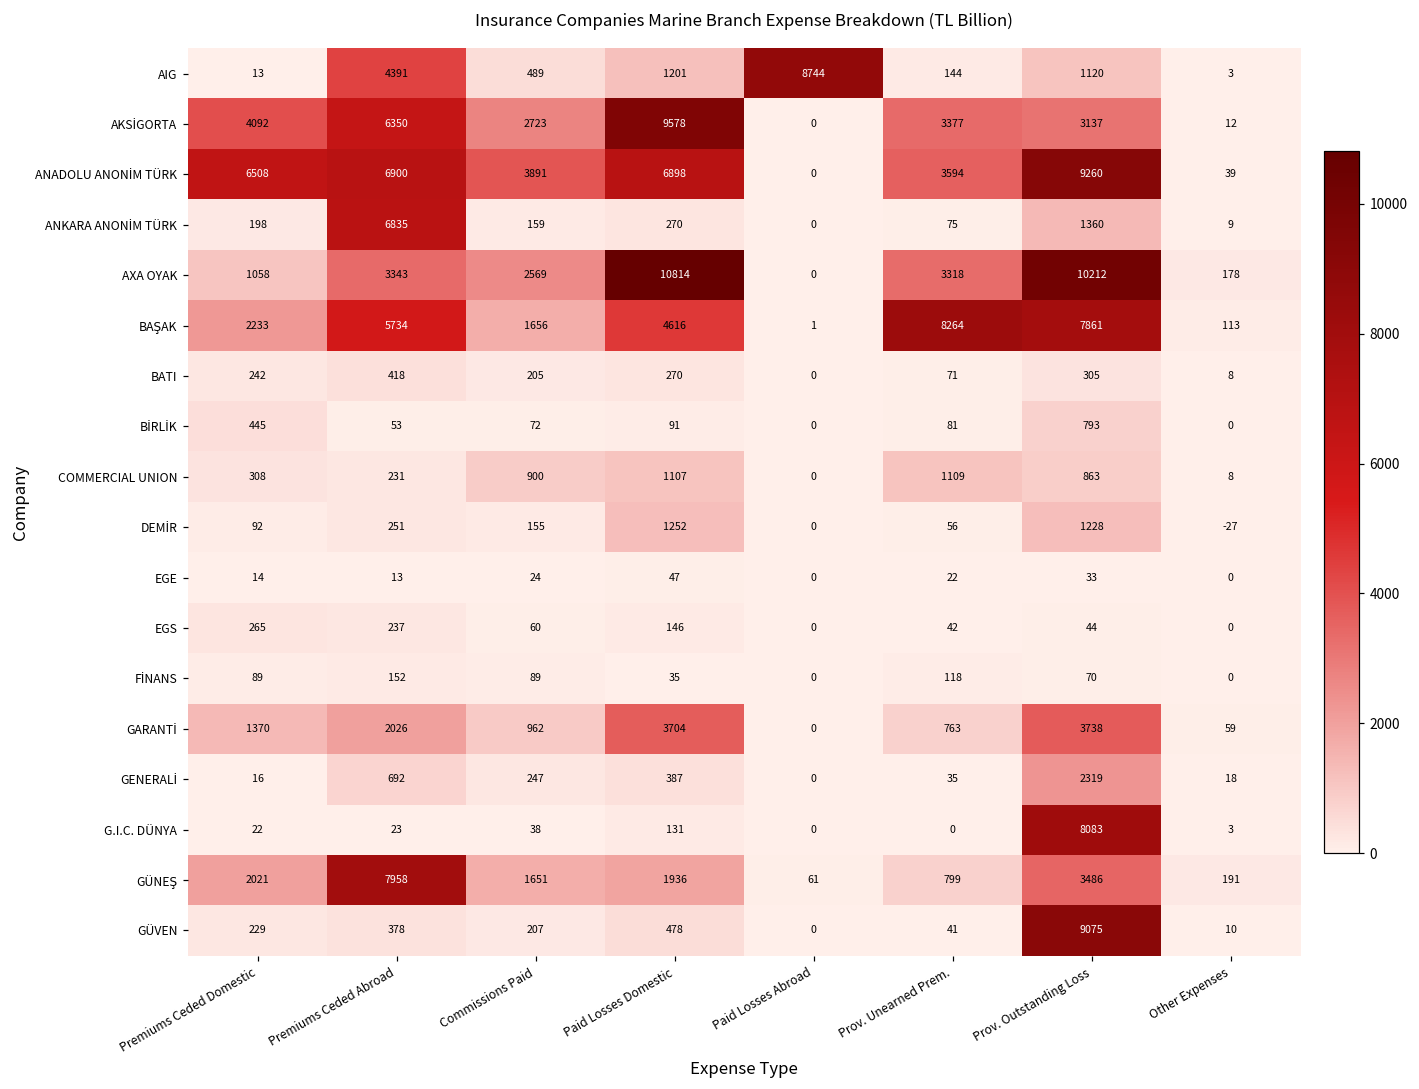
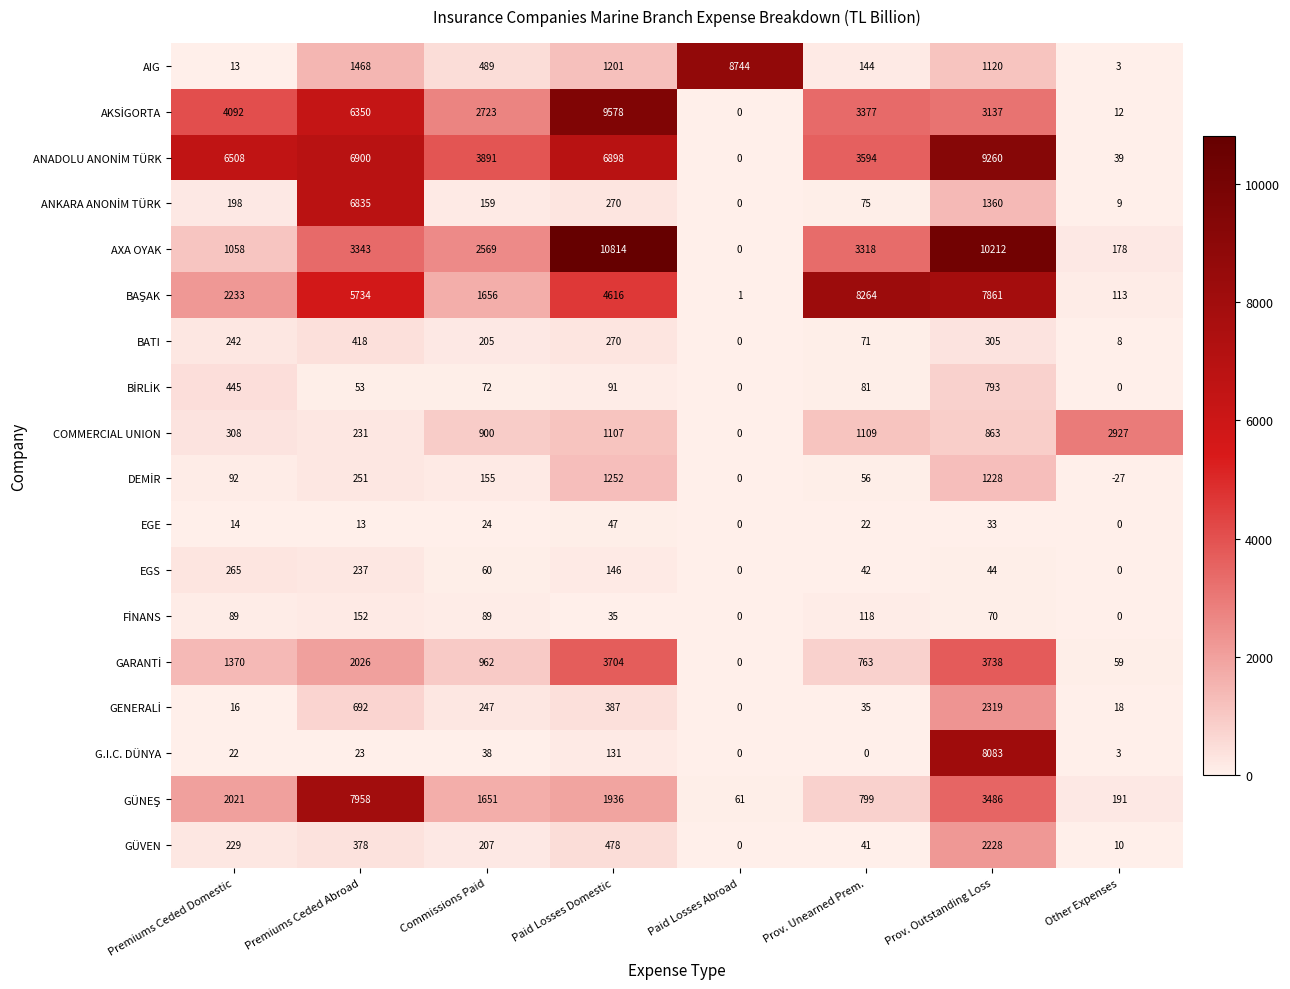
AIG, Premiums Ceded Abroad: 4391 -> 1468
COMMERCIAL UNION, Other Expenses: 8 -> 2927
GÜVEN, Prov. Outstanding Loss: 9075 -> 2228
